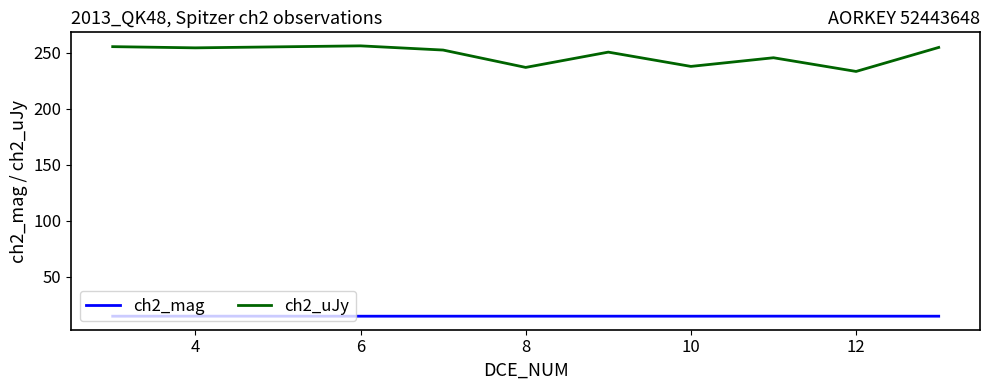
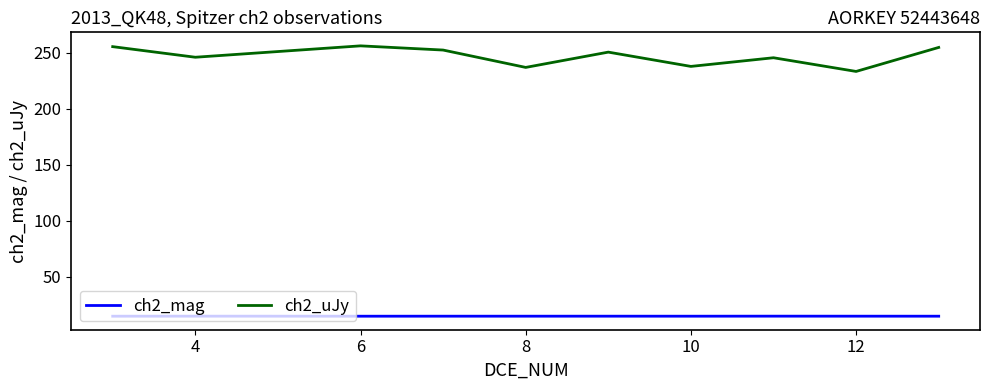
ch2_uJy, 4: 254 -> 246
